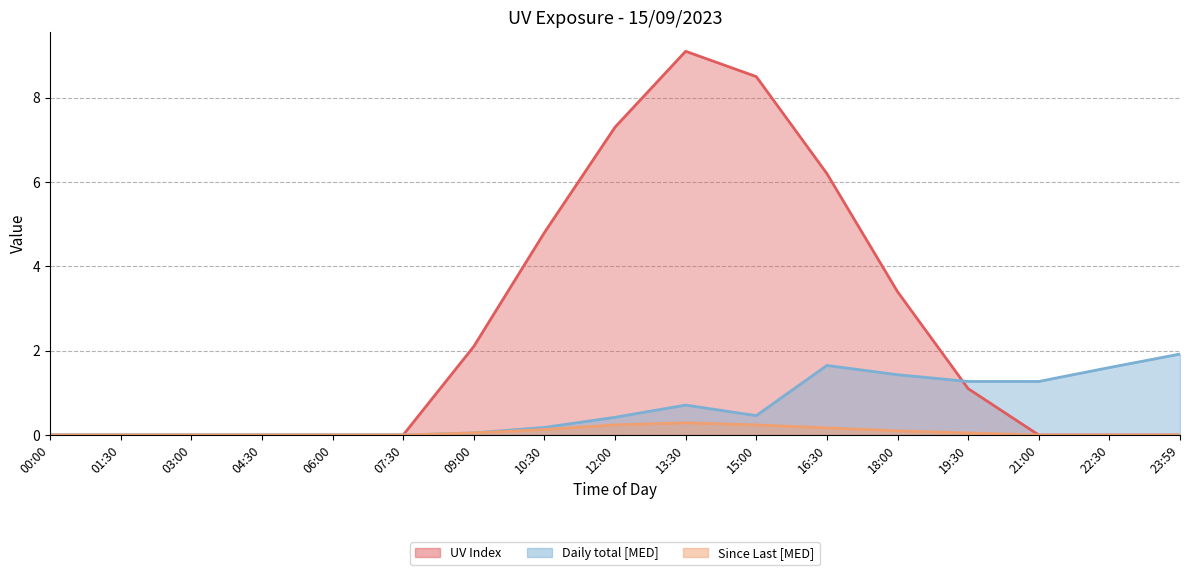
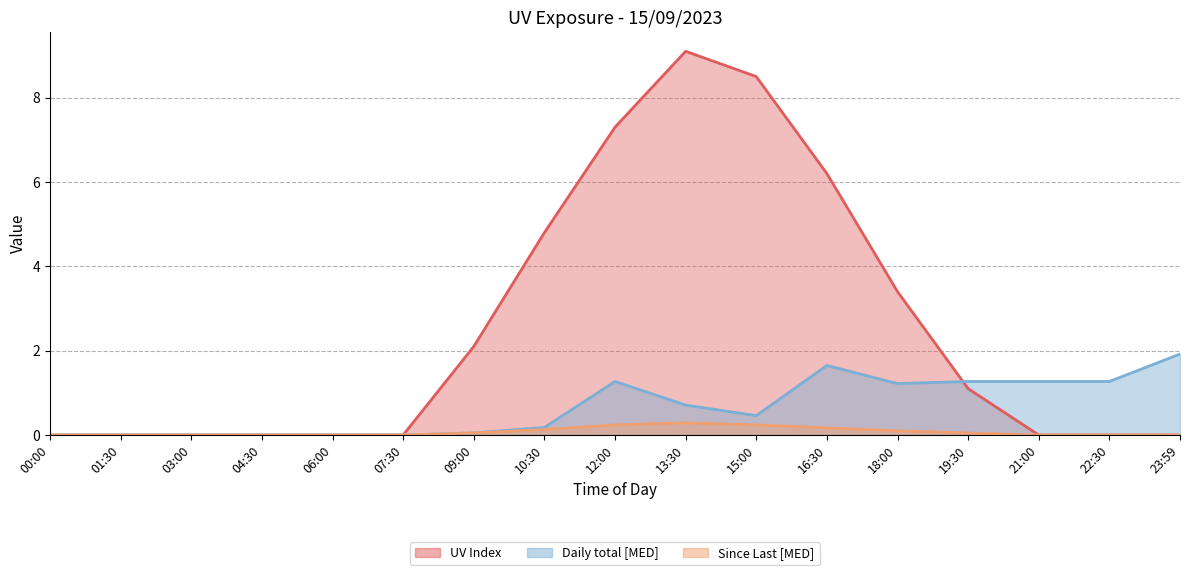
Daily total [MED], 12:00: 0.4 -> 1.3
Daily total [MED], 18:00: 1.4 -> 1.2
Daily total [MED], 22:30: 1.6 -> 1.3
